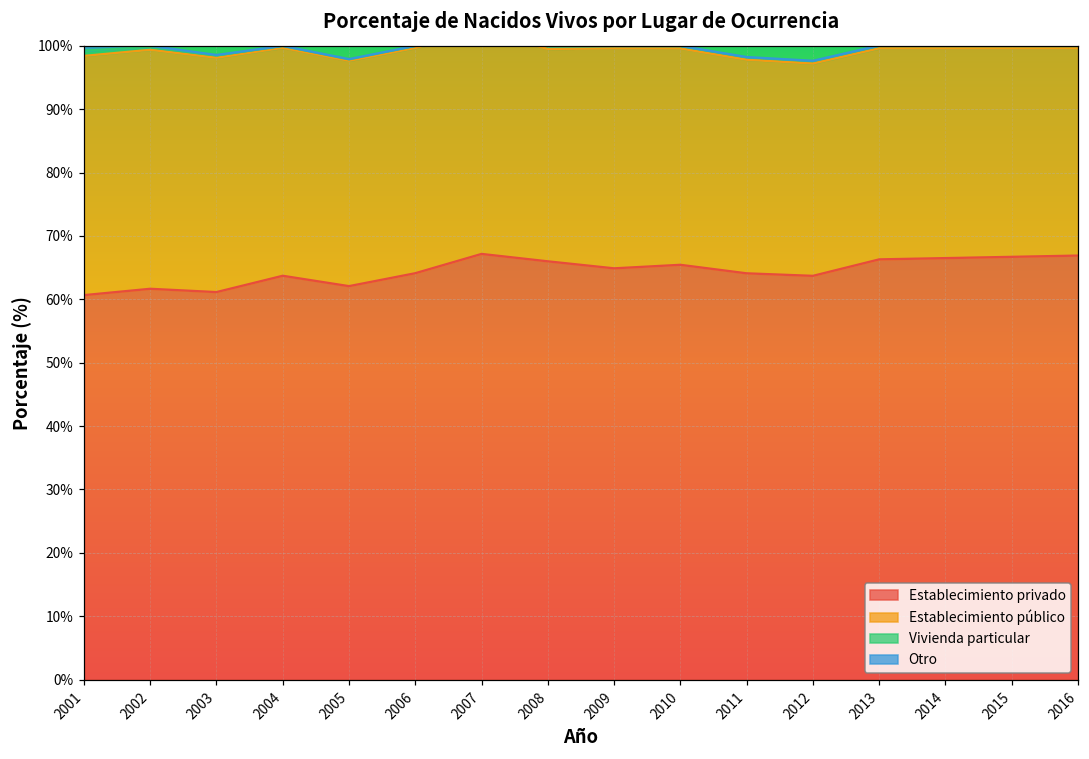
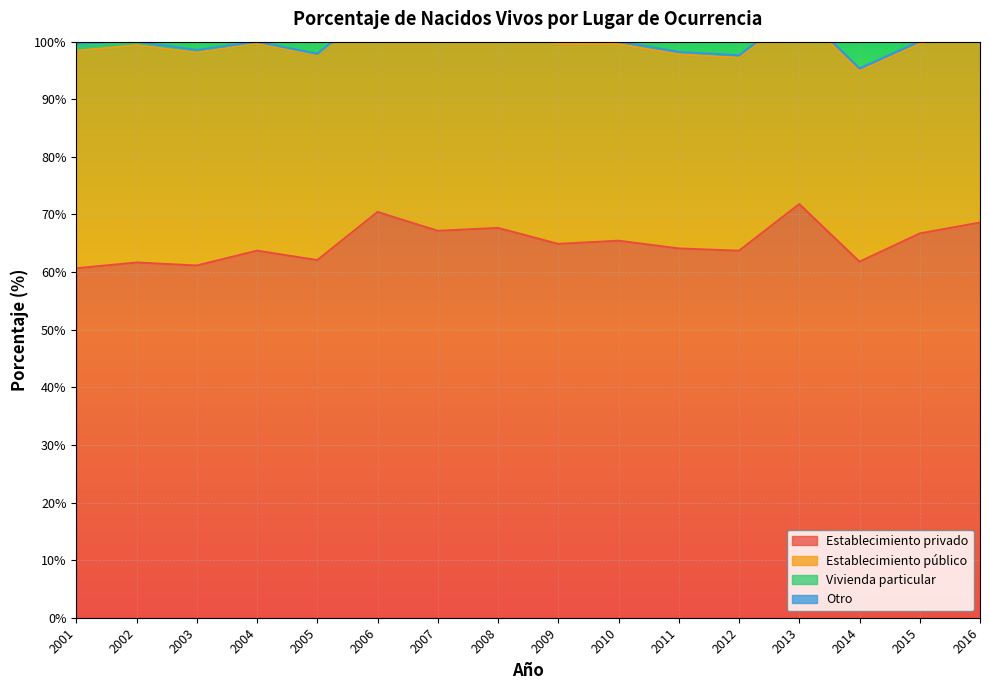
Establecimiento privado, 2006: 64% -> 70%
Establecimiento privado, 2008: 66% -> 68%
Establecimiento privado, 2013: 66% -> 72%
Establecimiento privado, 2014: 67% -> 62%
Establecimiento privado, 2016: 67% -> 69%
